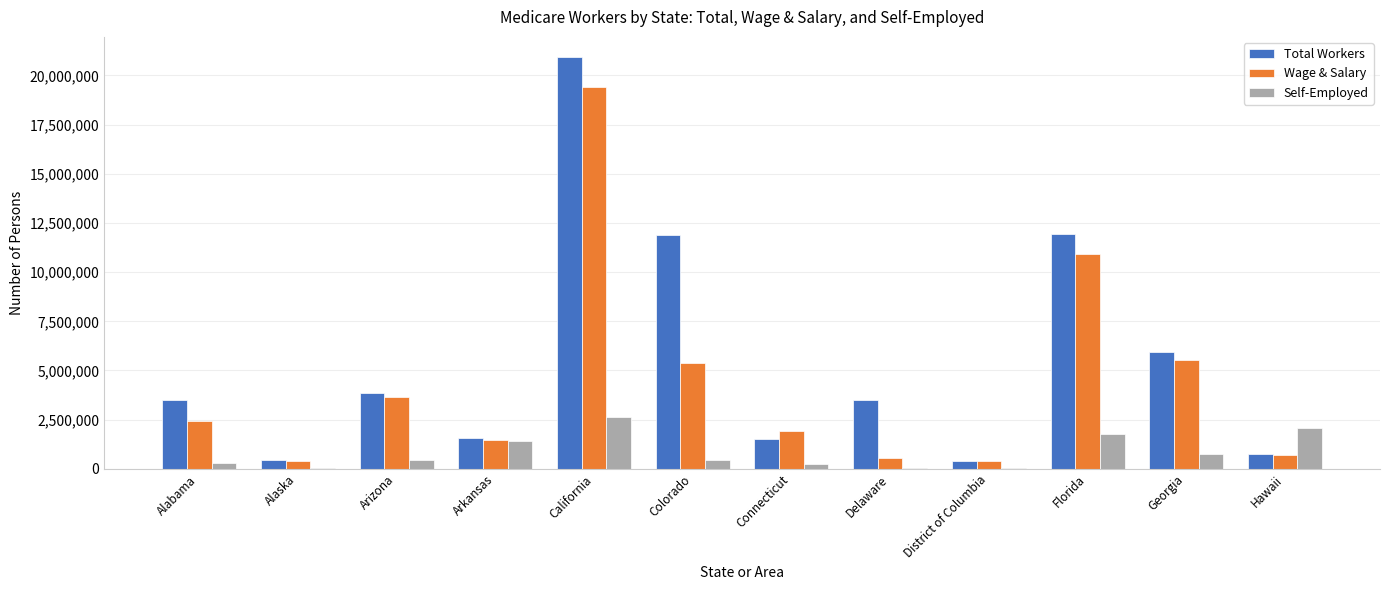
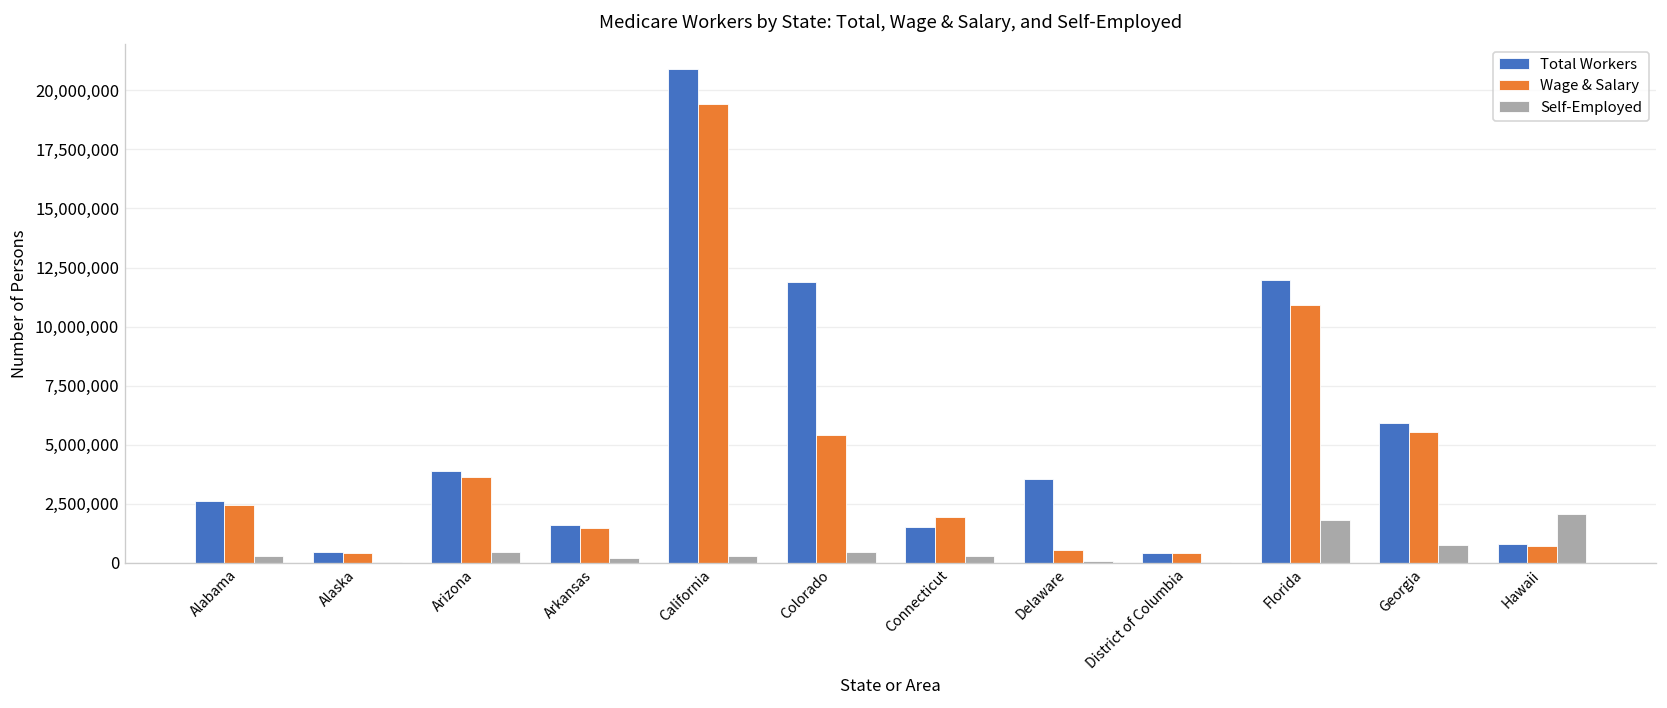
Total Workers, Alabama: 3,500,000 -> 2,600,000
Self-Employed, Arkansas: 1,400,000 -> 200,000
Self-Employed, California: 2,700,000 -> 300,000
